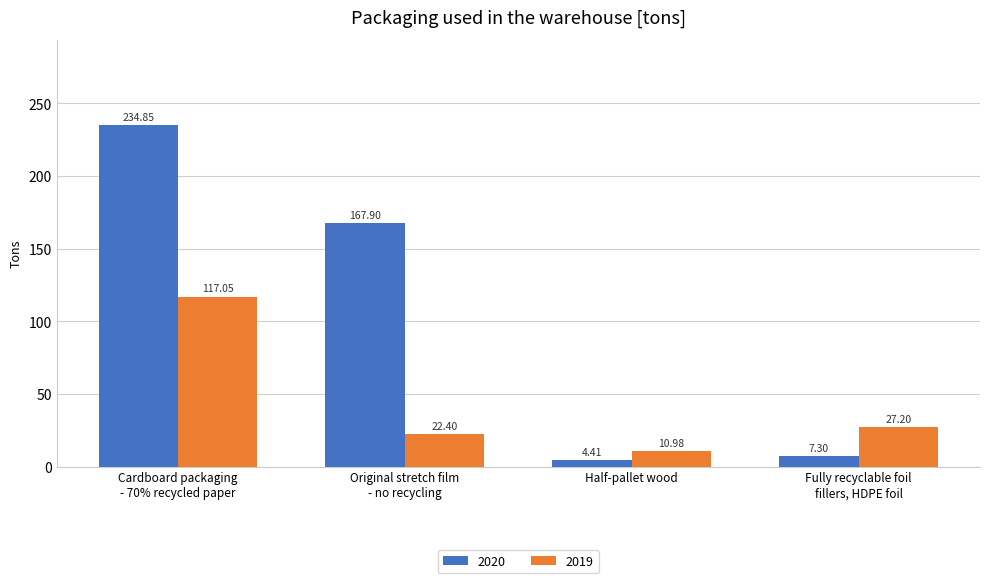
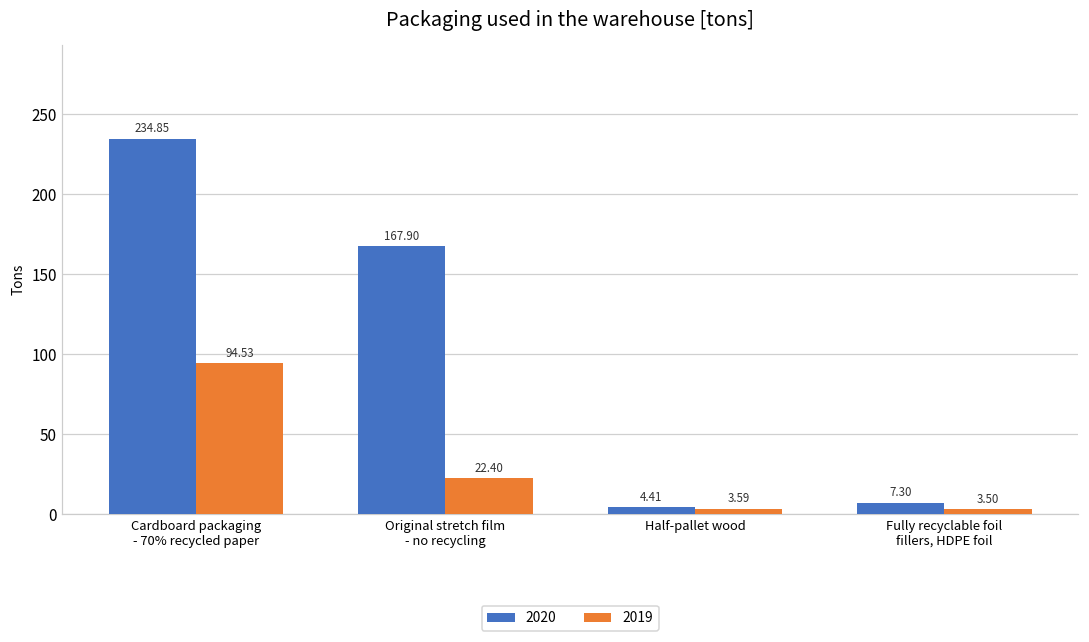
2019, Cardboard packaging - 70% recycled paper: 117.05 -> 94.53
2019, Half-pallet wood: 10.98 -> 3.59
2019, Fully recyclable foil fillers, HDPE foil: 27.20 -> 3.50
